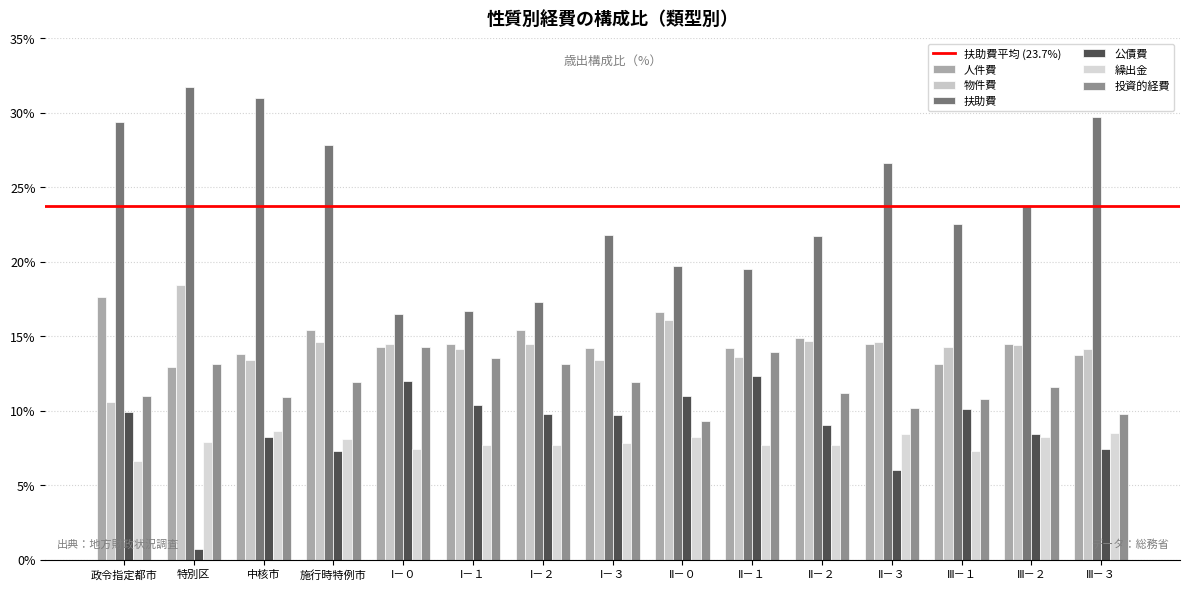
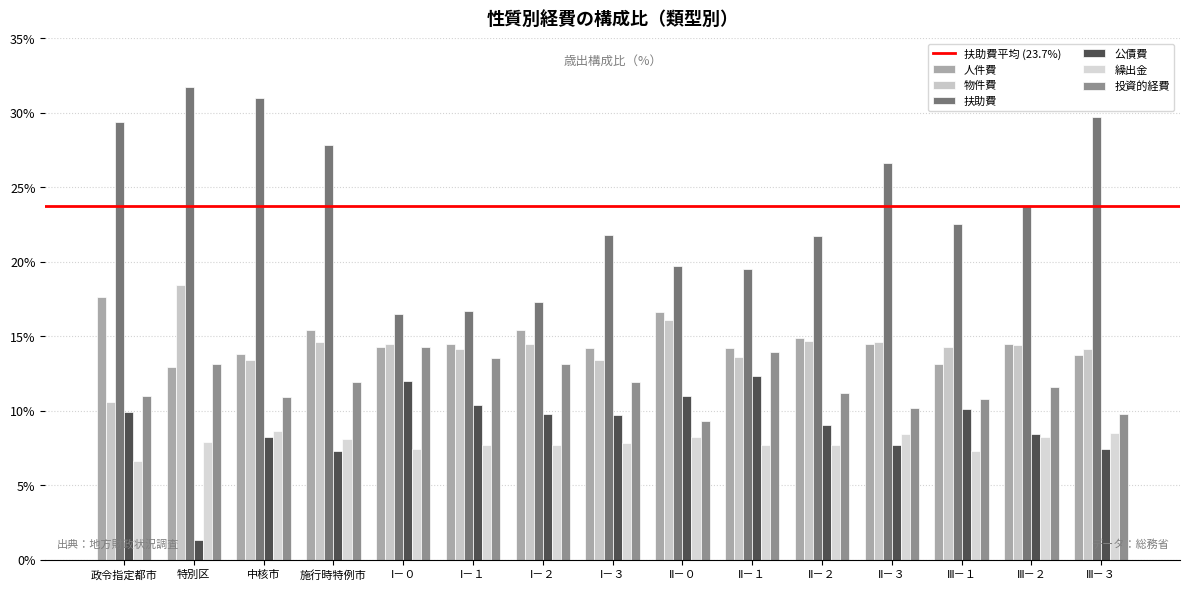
公債費, 特別区: 0.7% -> 1.3%
公債費, Ⅱ－３: 6.0% -> 7.7%
